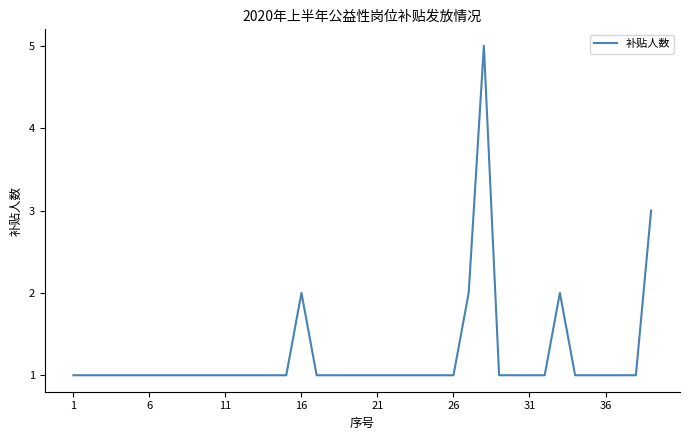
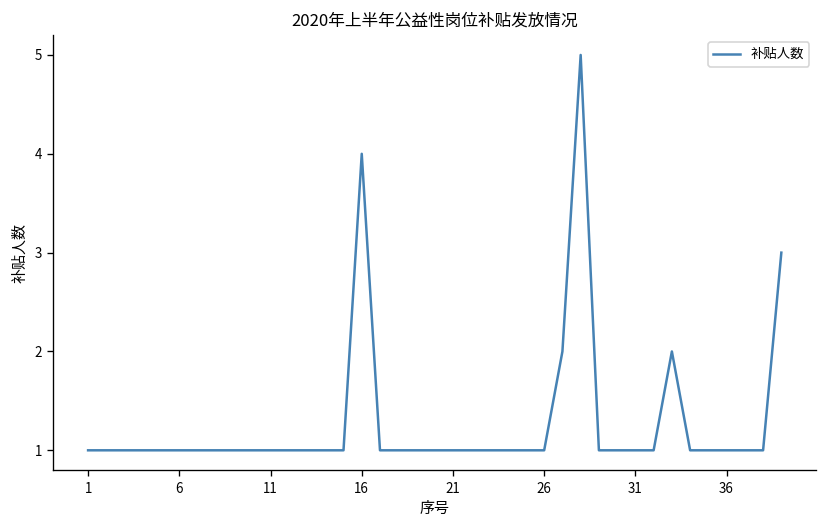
16: 2 -> 4
